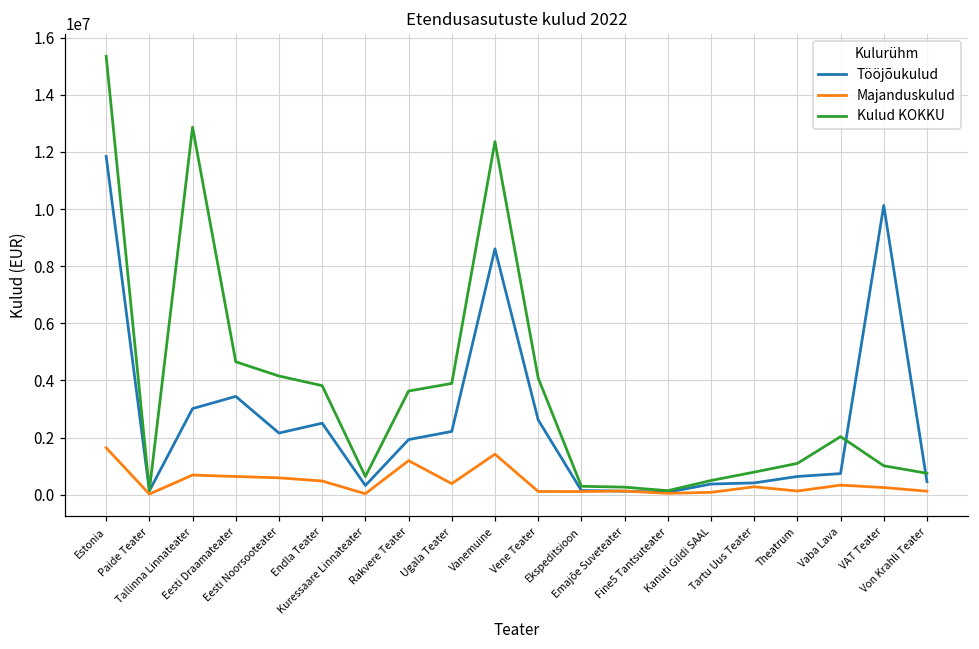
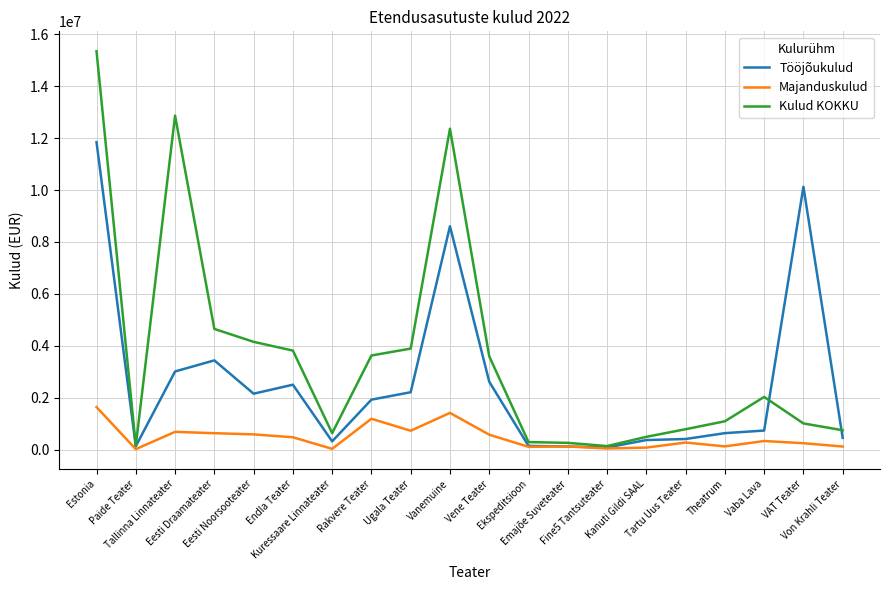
Majanduskulud, Ugala Teater: 400000 -> 700000
Majanduskulud, Vene Teater: 100000 -> 600000
Kulud KOKKU, Vene Teater: 4100000 -> 3600000
